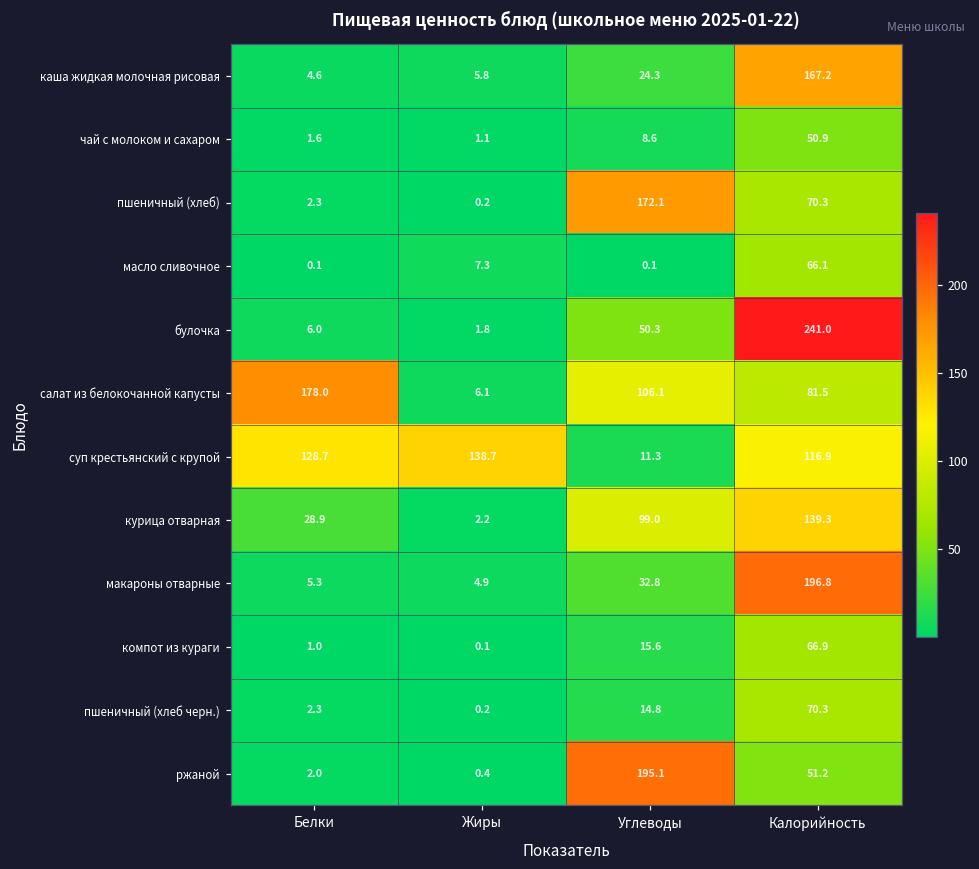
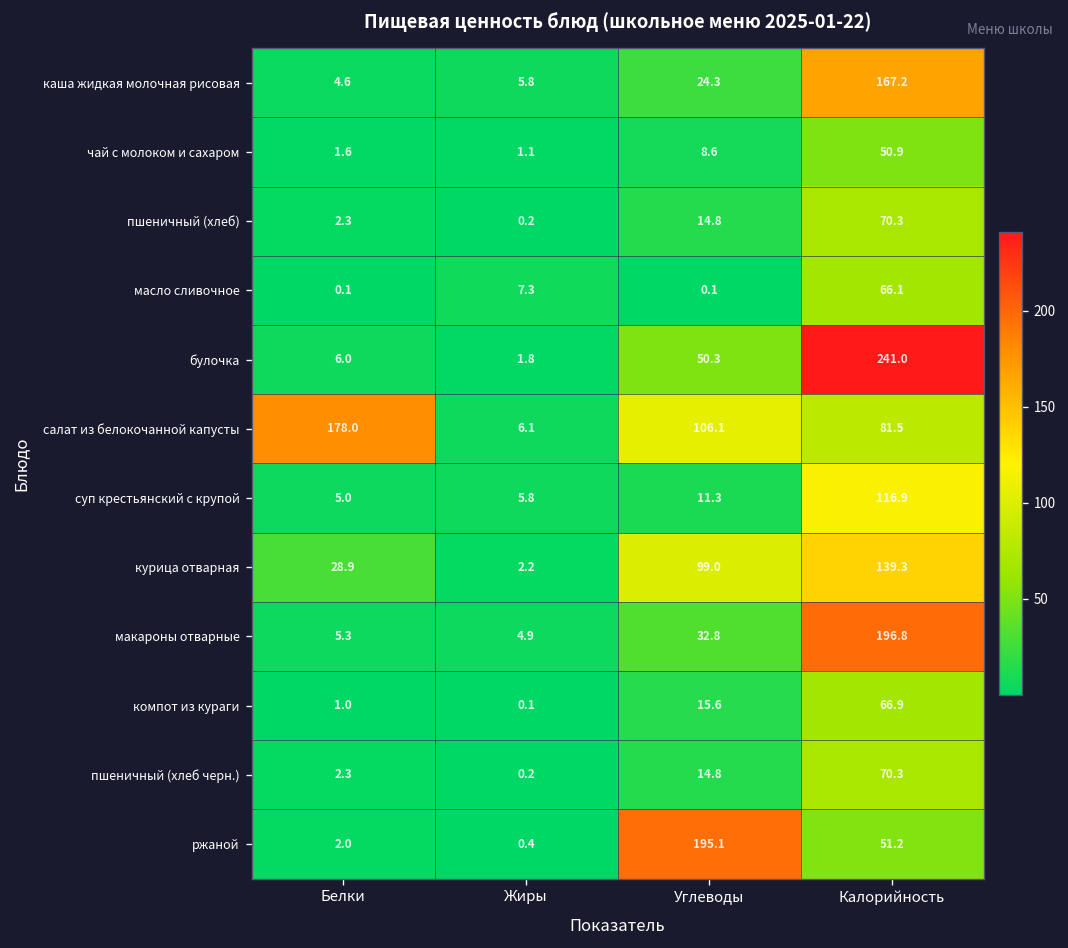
пшеничный (хлеб), Углеводы: 172.1 -> 14.8
суп крестьянский с крупой, Белки: 128.7 -> 5.0
суп крестьянский с крупой, Жиры: 138.7 -> 5.8
